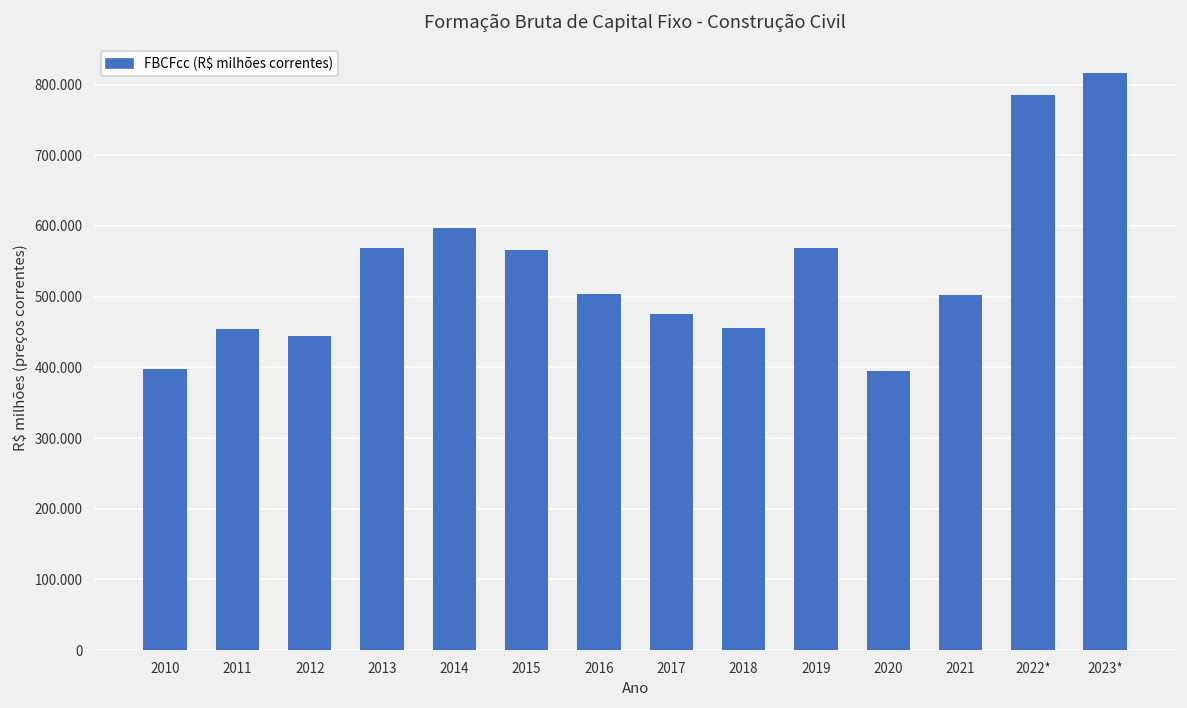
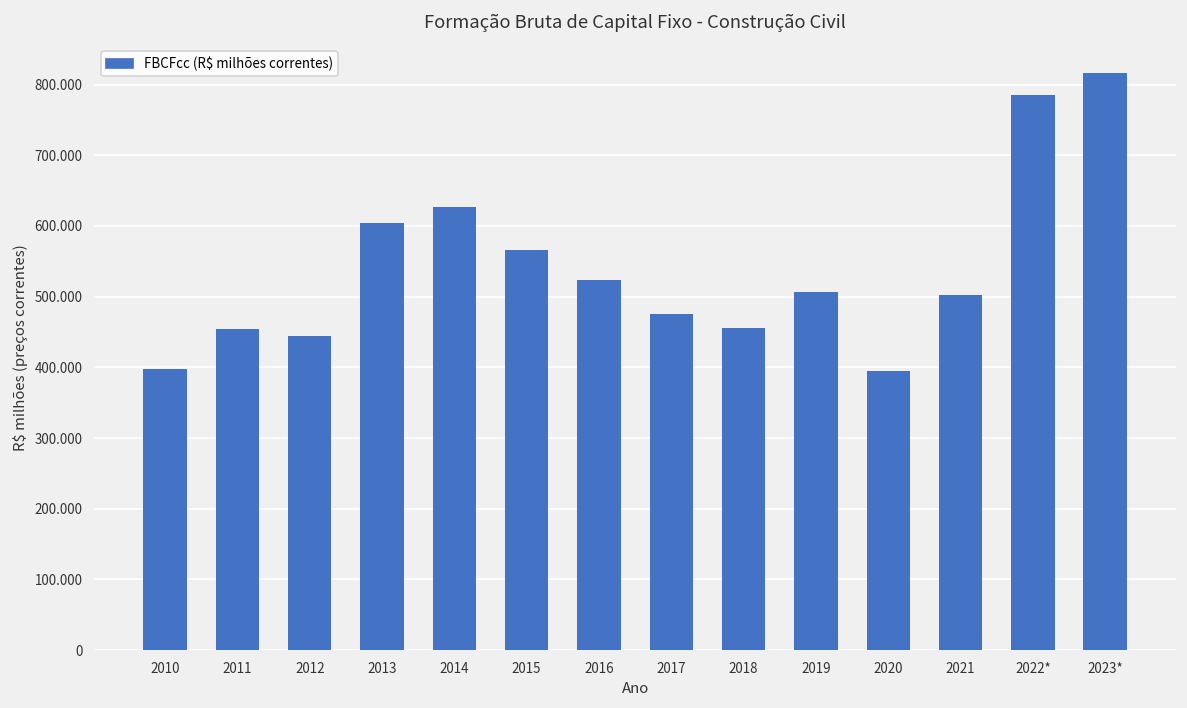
2013: 570 -> 600
2014: 600 -> 630
2016: 500 -> 520
2019: 570 -> 510
